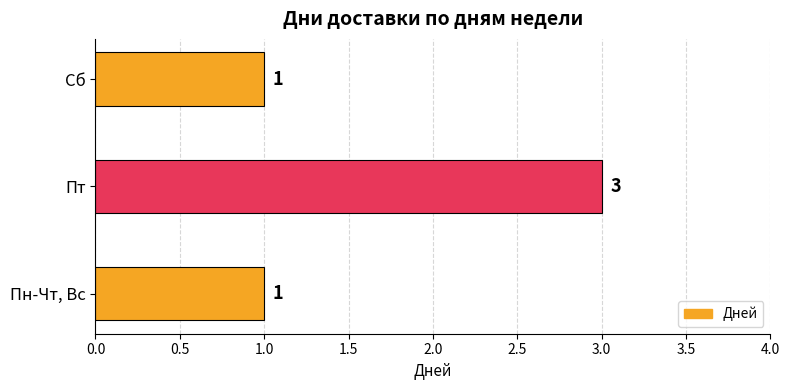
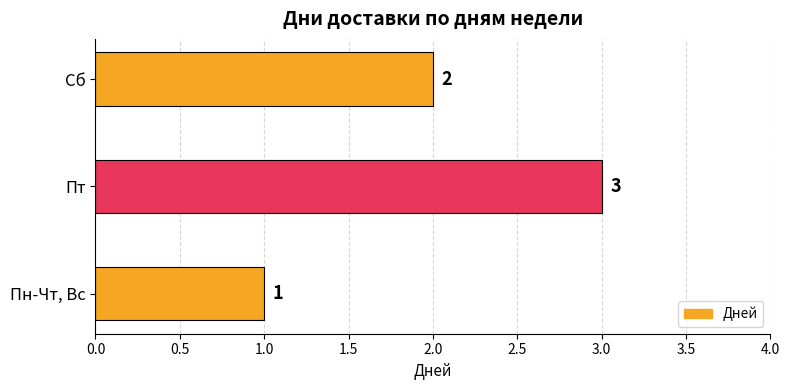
Сб: 1 -> 2
